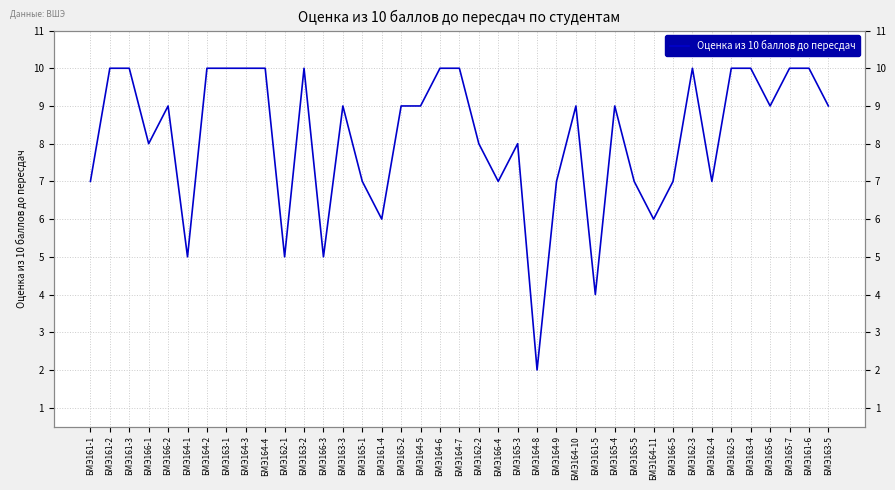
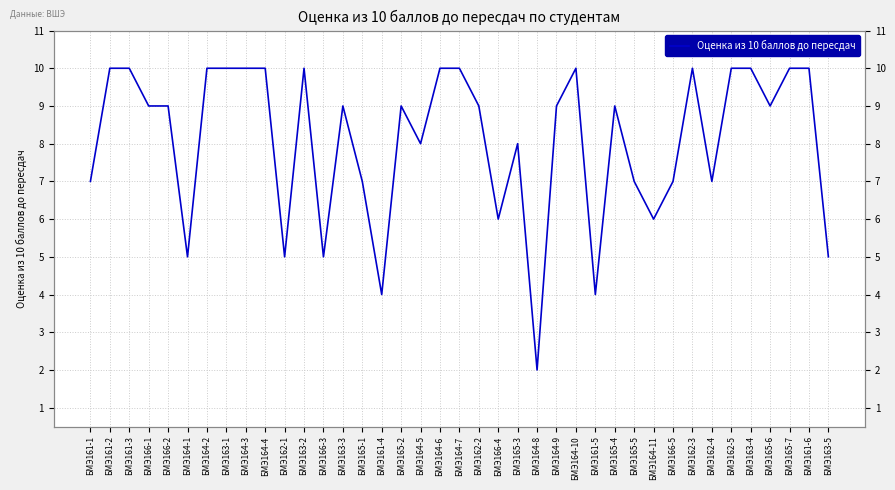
БМЭ166-1: 8 -> 9
БМЭ161-4: 6 -> 4
БМЭ164-5: 9 -> 8
БМЭ162-2: 8 -> 9
БМЭ166-4: 7 -> 6
БМЭ164-9: 7 -> 9
БМЭ164-10: 9 -> 10
БМЭ163-5: 9 -> 5
